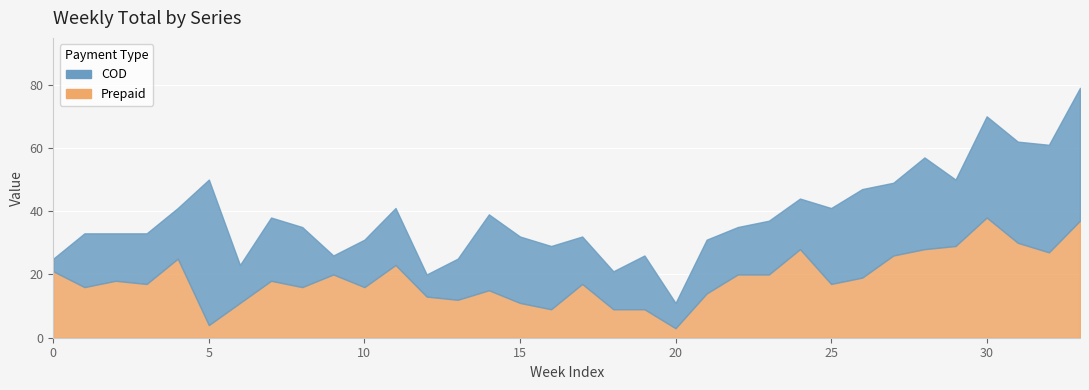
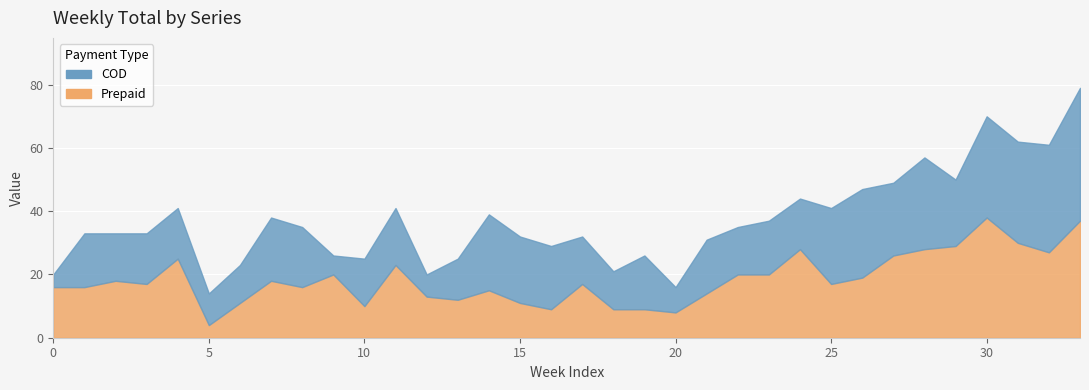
Prepaid, 0: 21 -> 16
COD, 5: 46 -> 10
Prepaid, 10: 16 -> 10
Prepaid, 20: 3 -> 8
